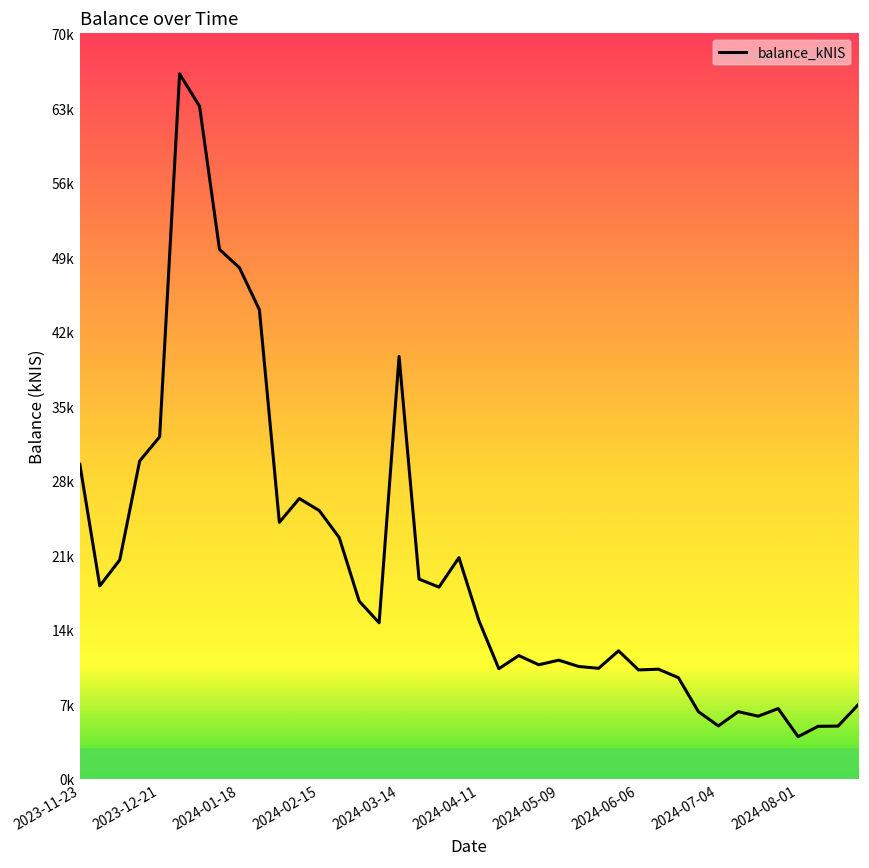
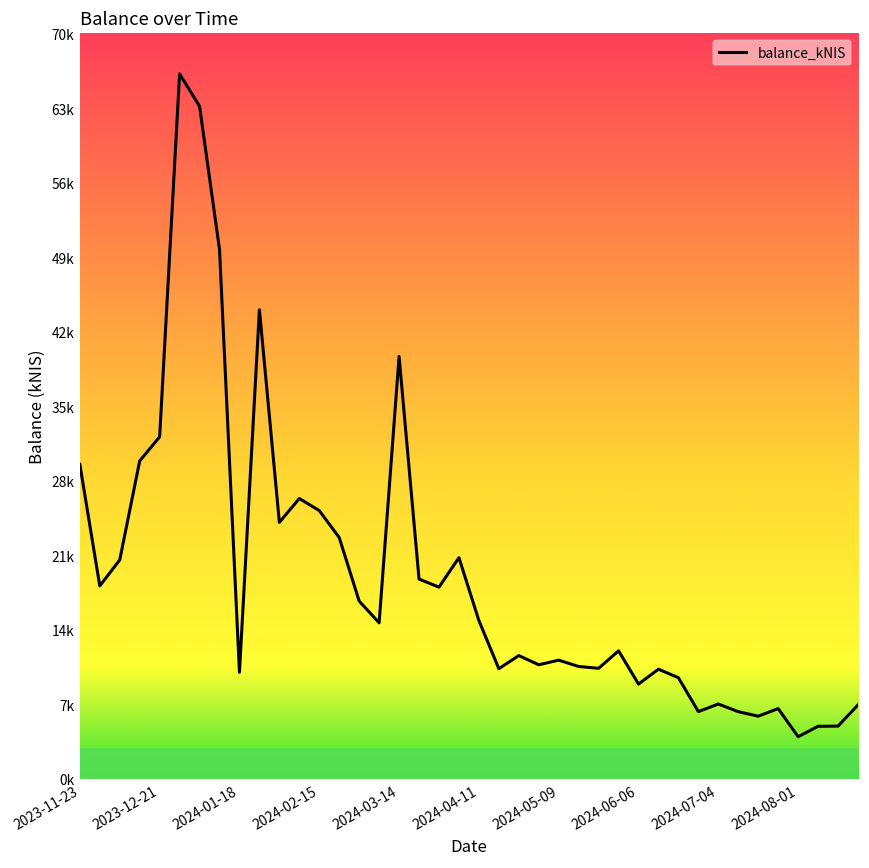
2024-01-18: 48000 -> 10000
2024-06-06: 10000 -> 9000
2024-07-04: 5000 -> 7000
